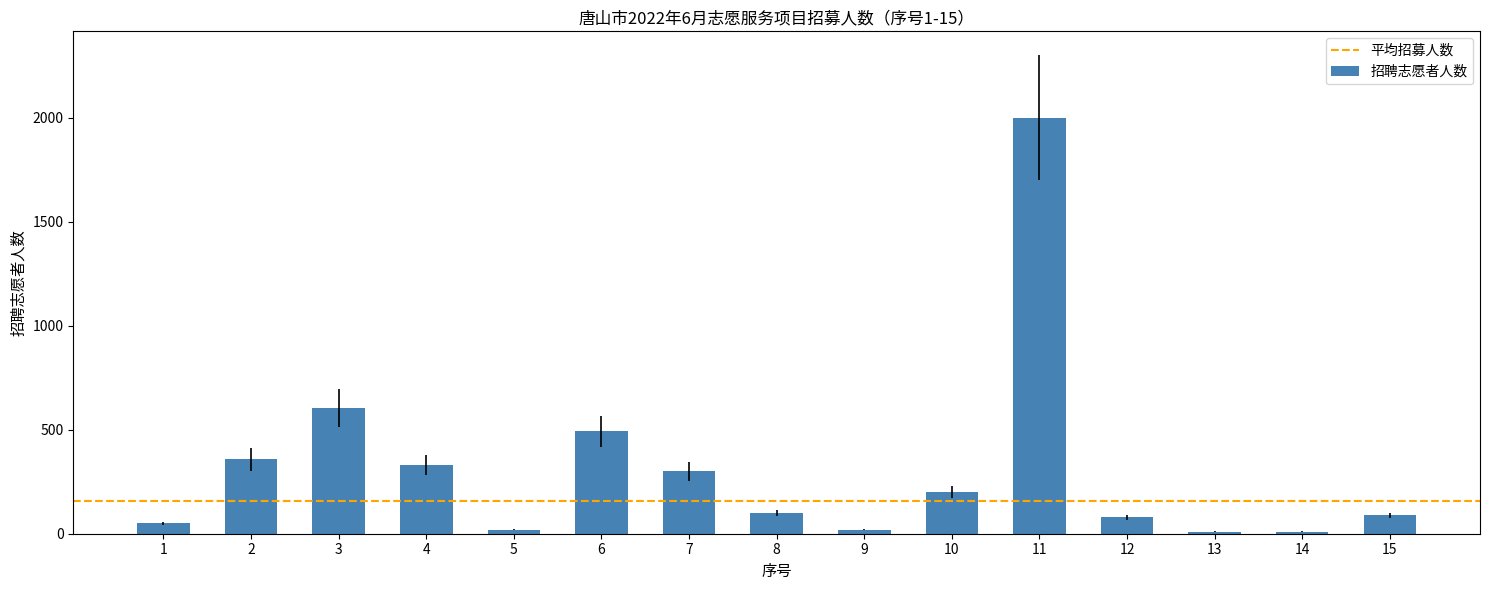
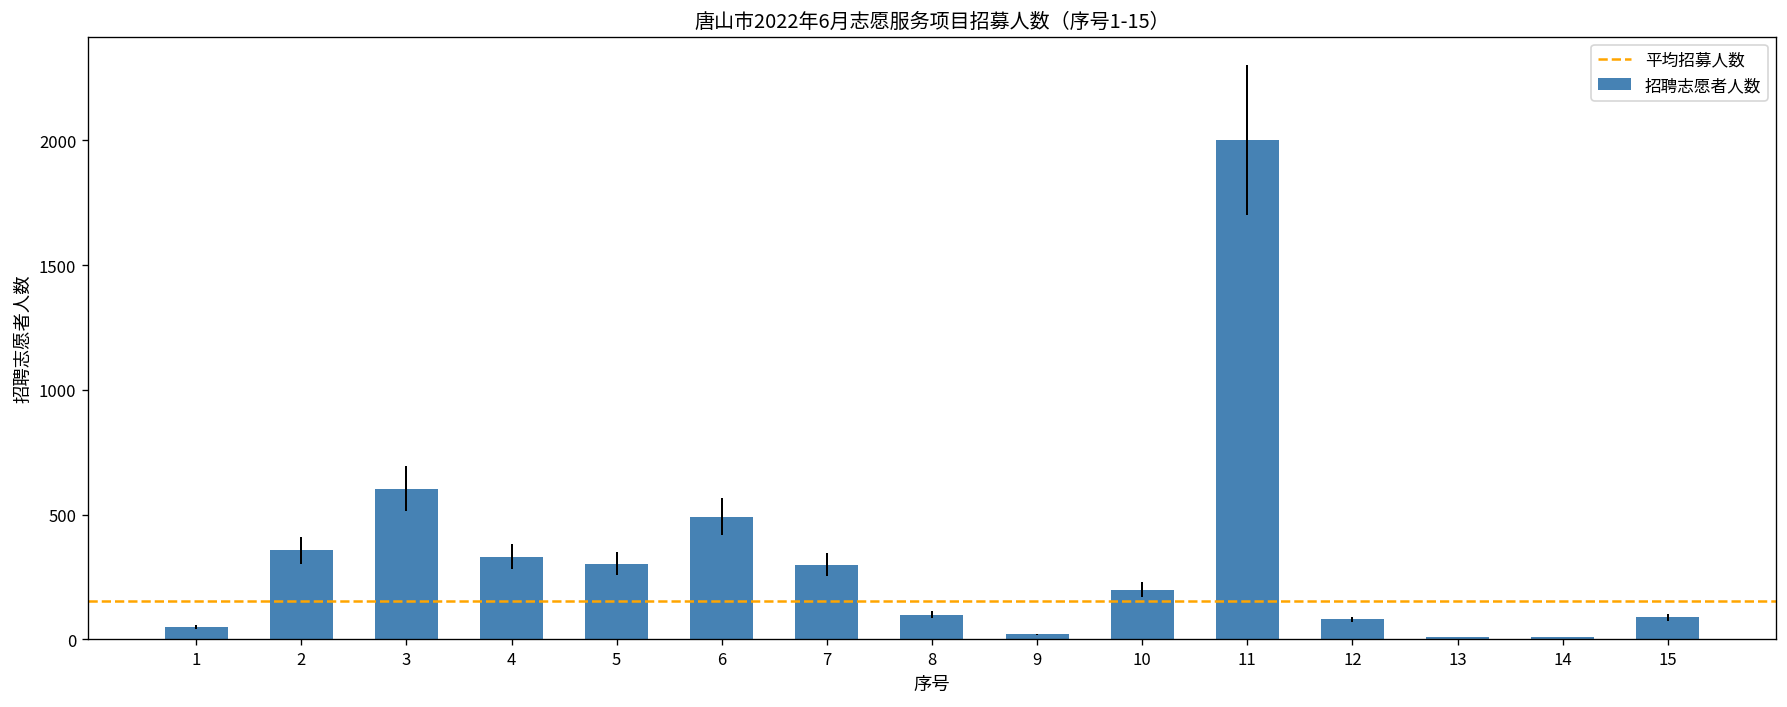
5: 20 -> 300
